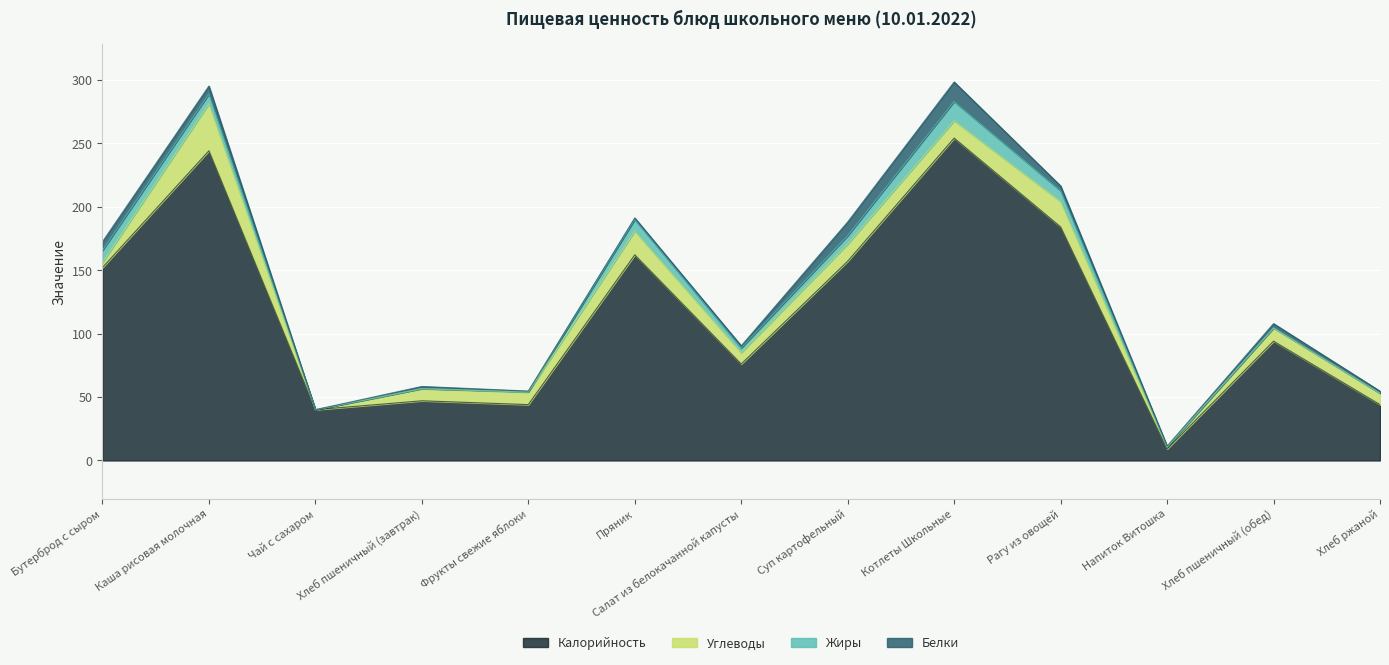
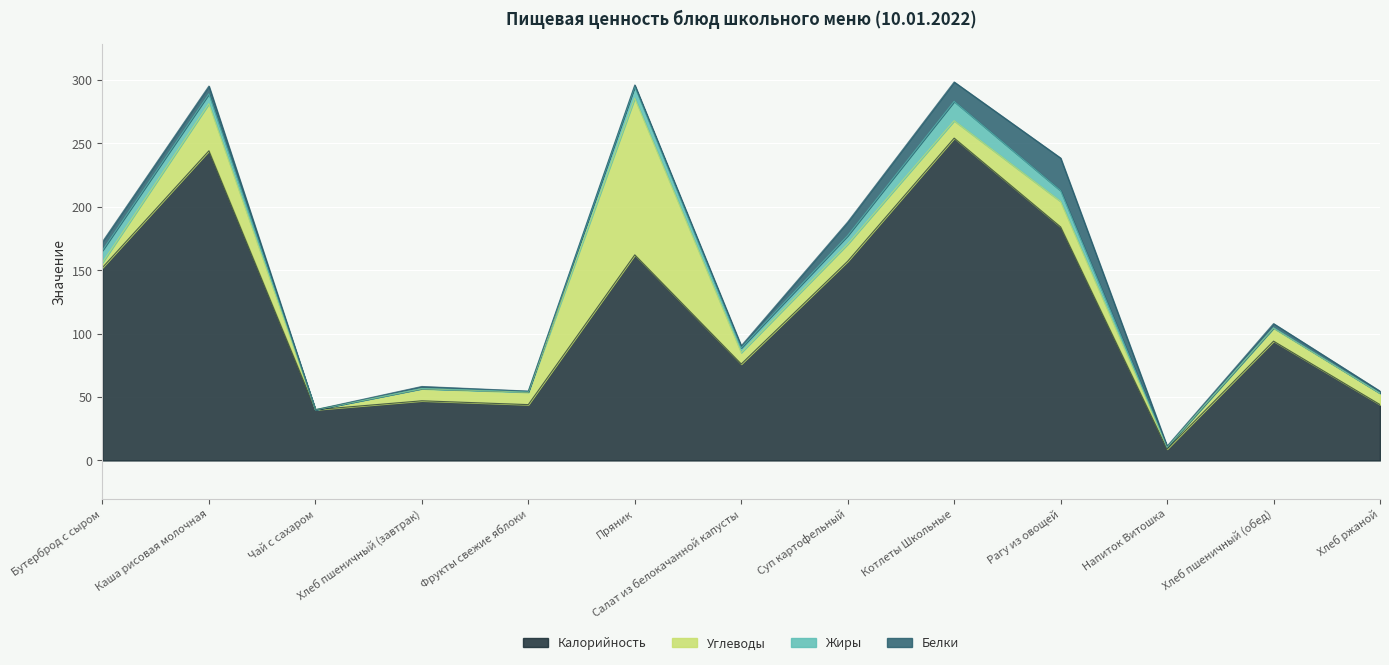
Углеводы, Пряник: 19 -> 124
Белки, Рагу из овощей: 4 -> 26
